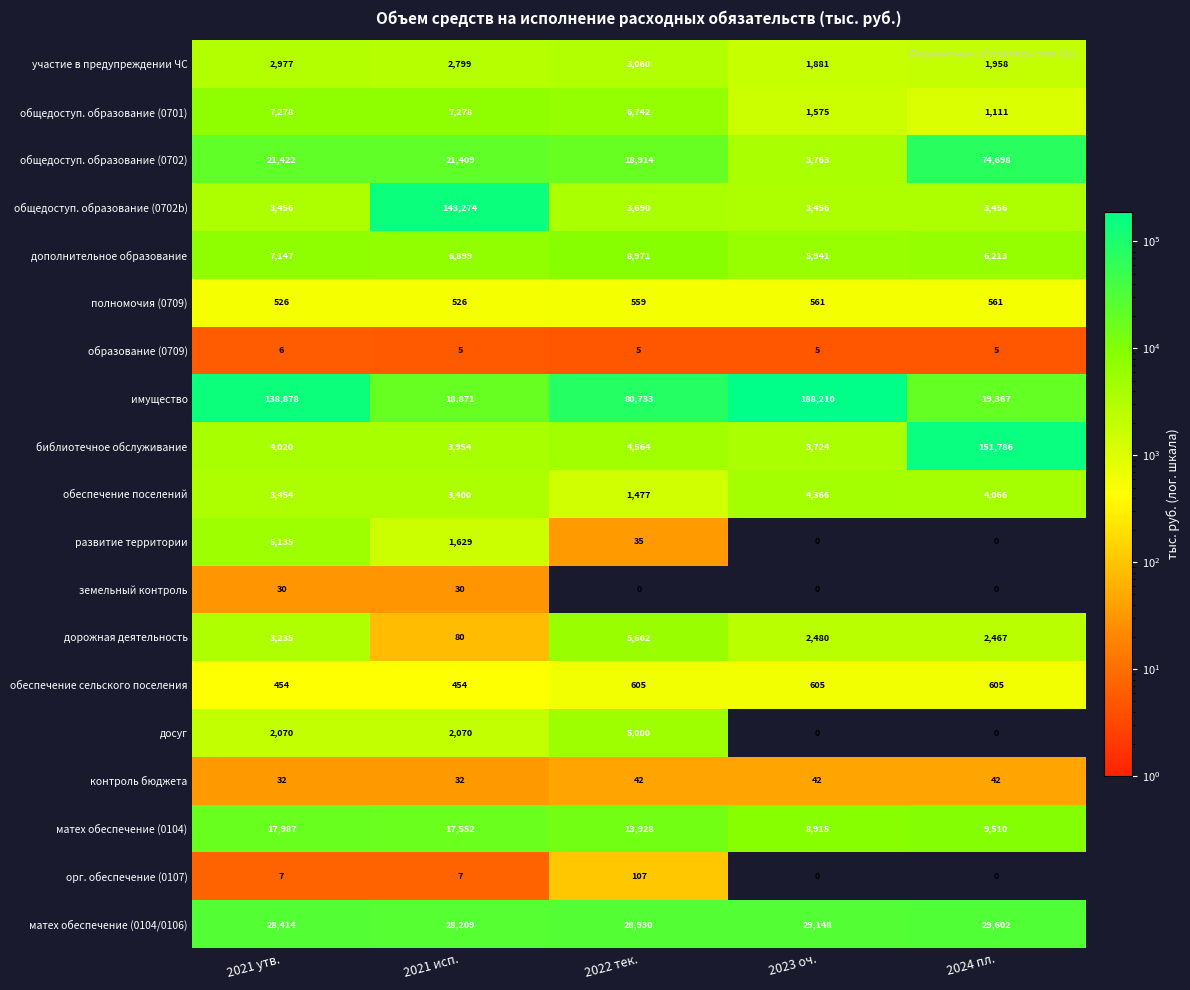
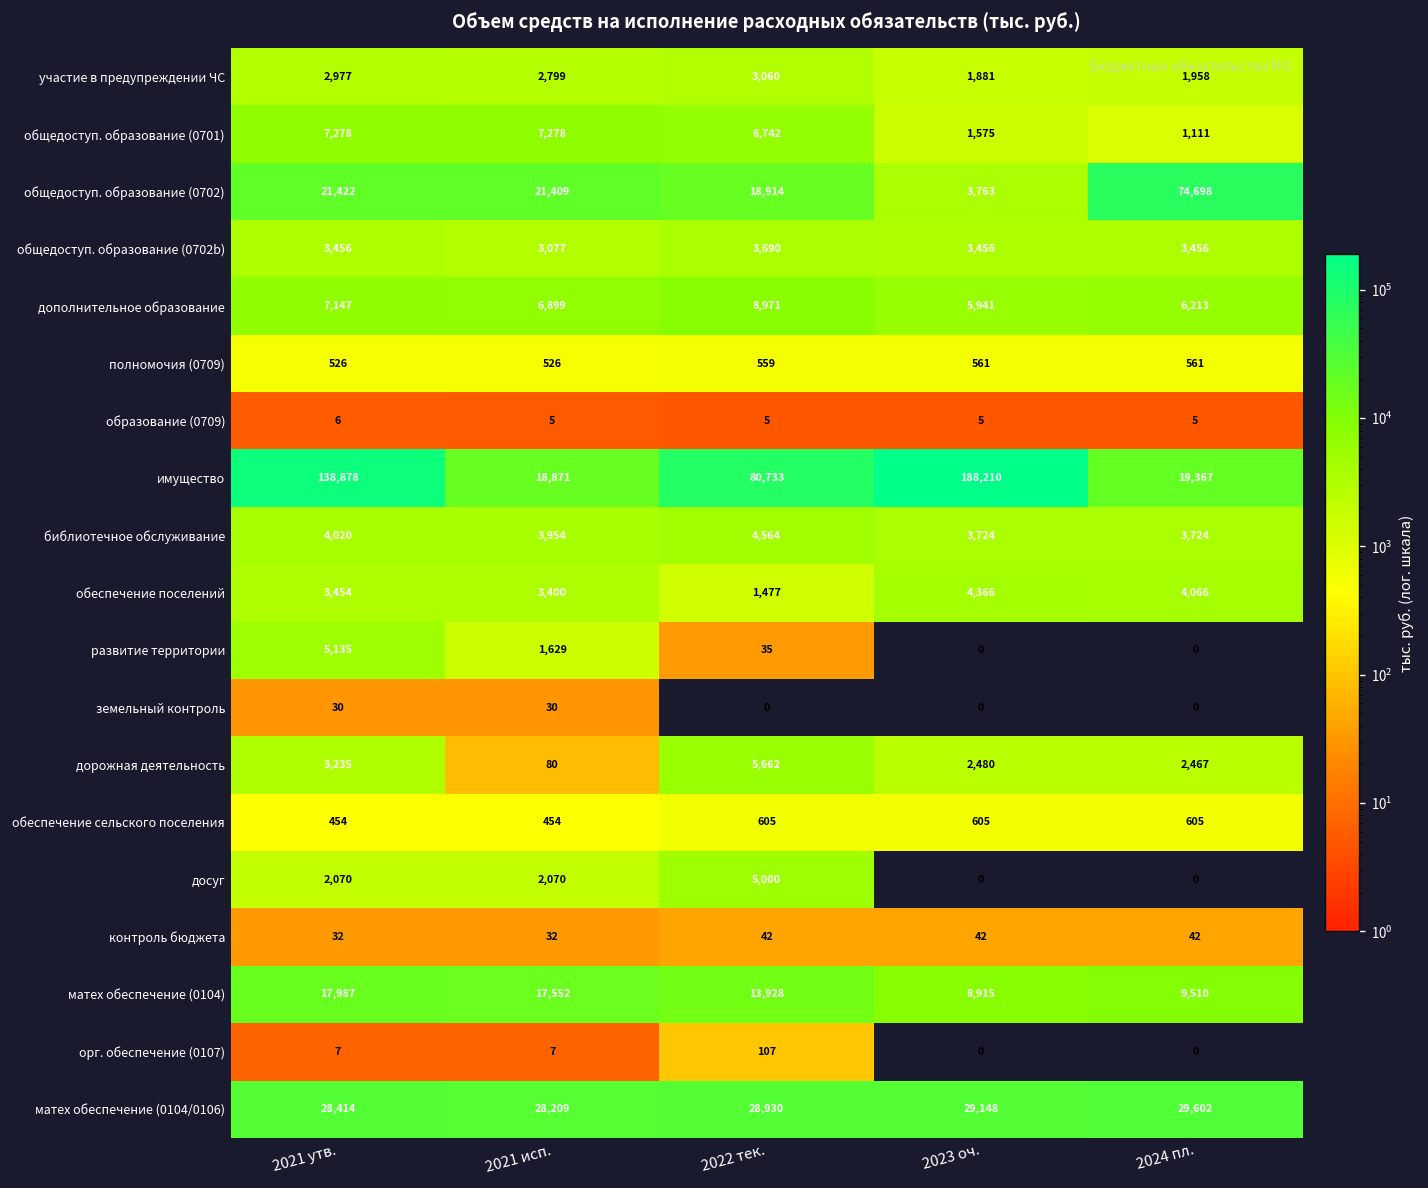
общедоступ. образование (0702b), 2021 исп.: 143,274 -> 3,077
библиотечное обслуживание, 2024 пл.: 151,786 -> 3,724
